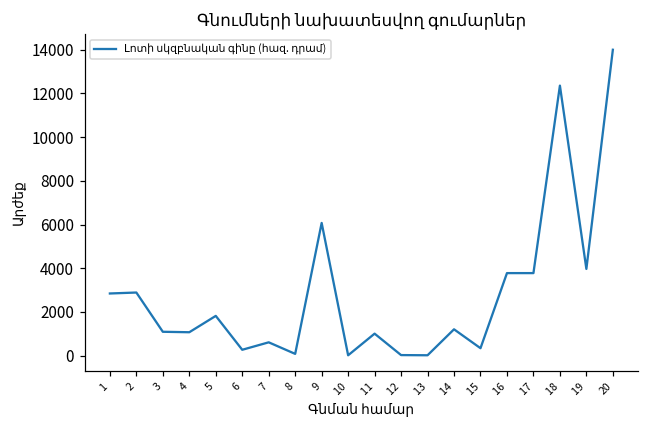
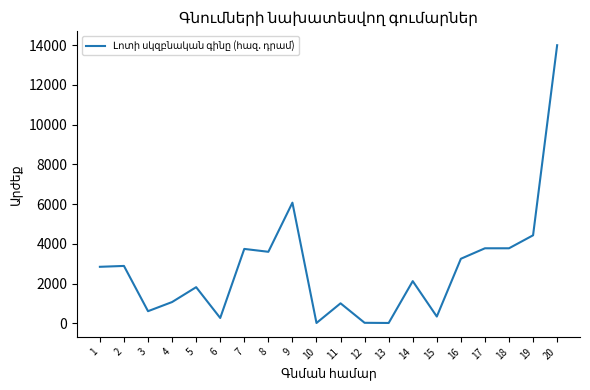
3: 1100 -> 600
7: 600 -> 3700
8: 100 -> 3600
14: 1200 -> 2100
16: 3800 -> 3300
18: 12400 -> 3800
19: 4000 -> 4400
